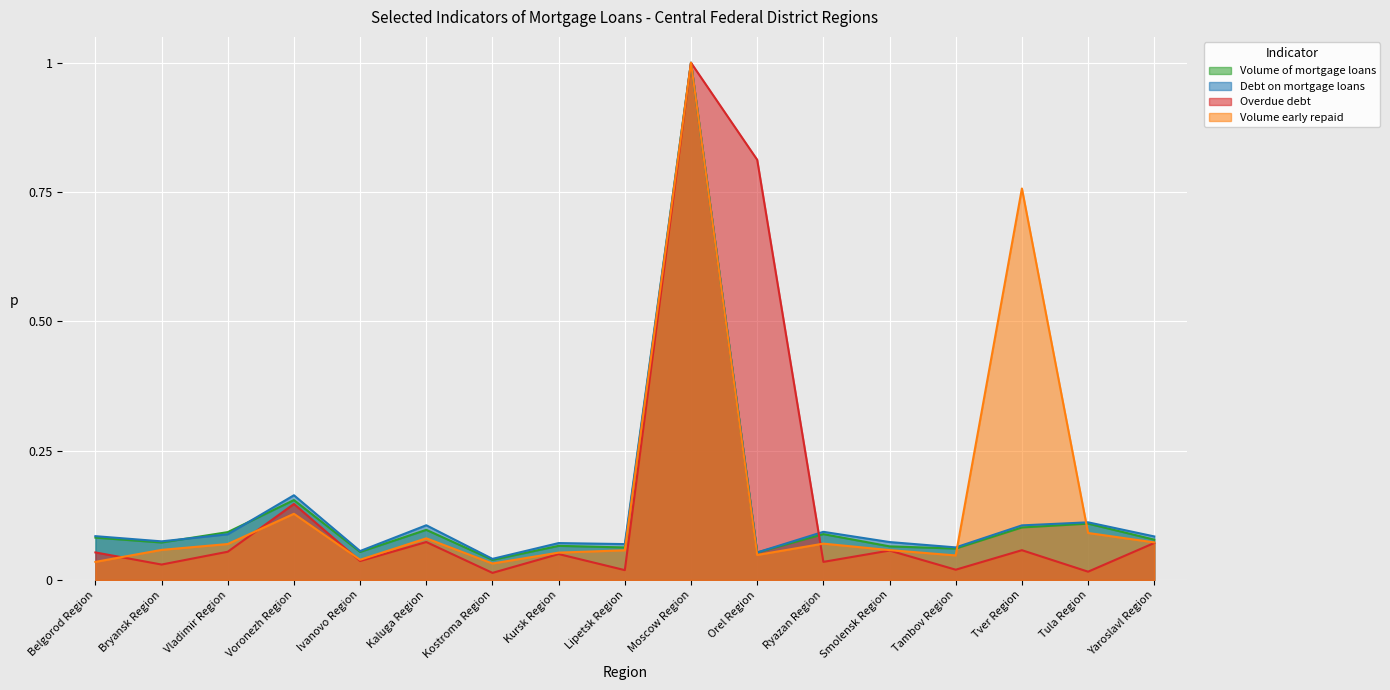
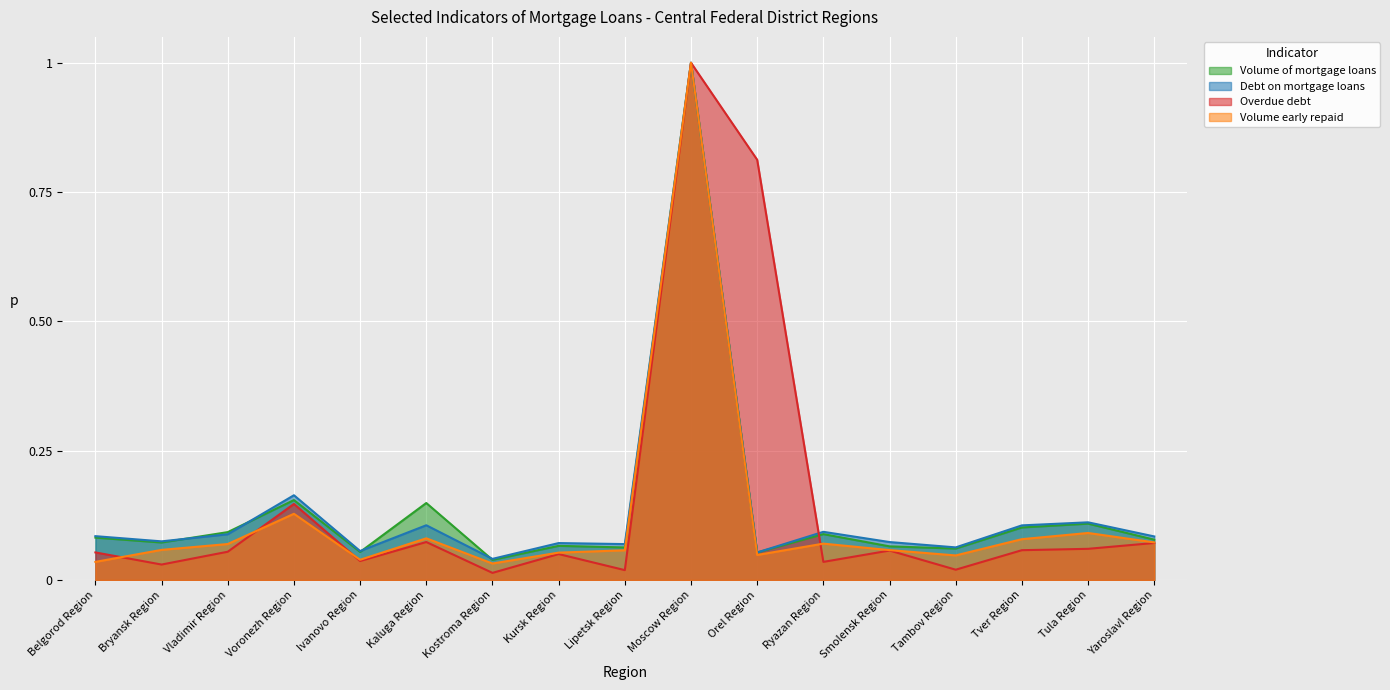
Volume of mortgage loans, Kaluga Region: 0.10 -> 0.15
Volume early repaid, Tver Region: 0.76 -> 0.08
Overdue debt, Tula Region: 0.02 -> 0.06
